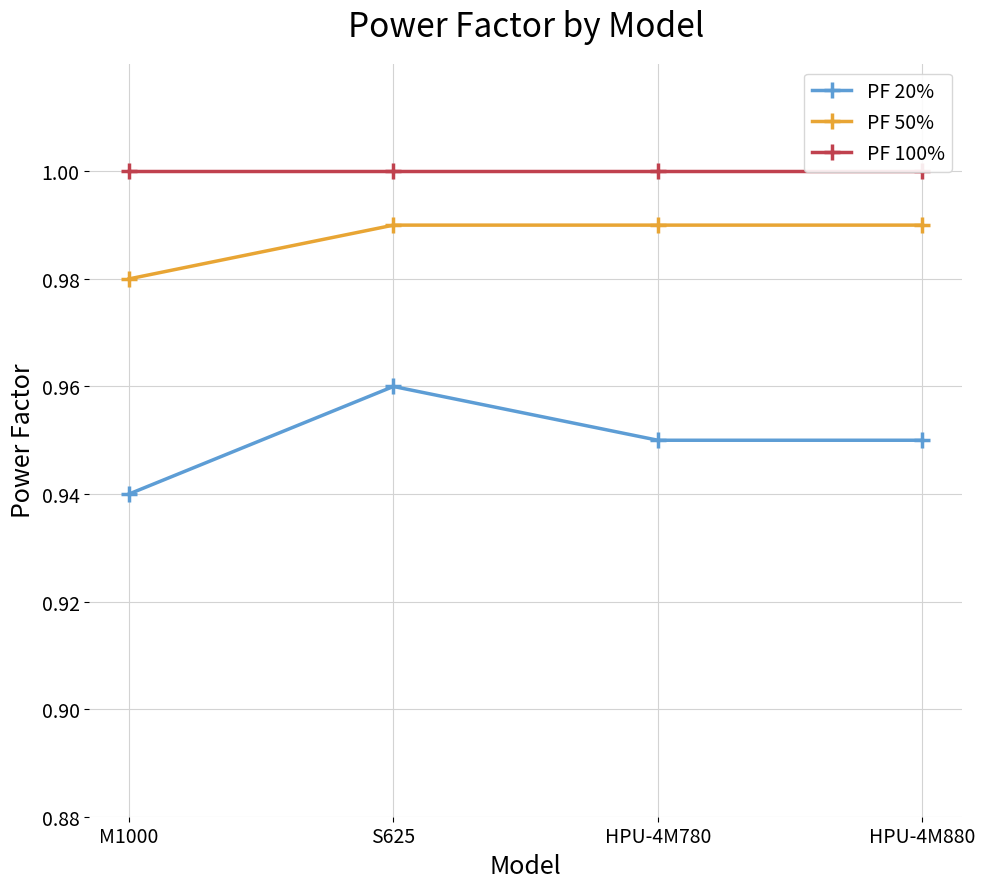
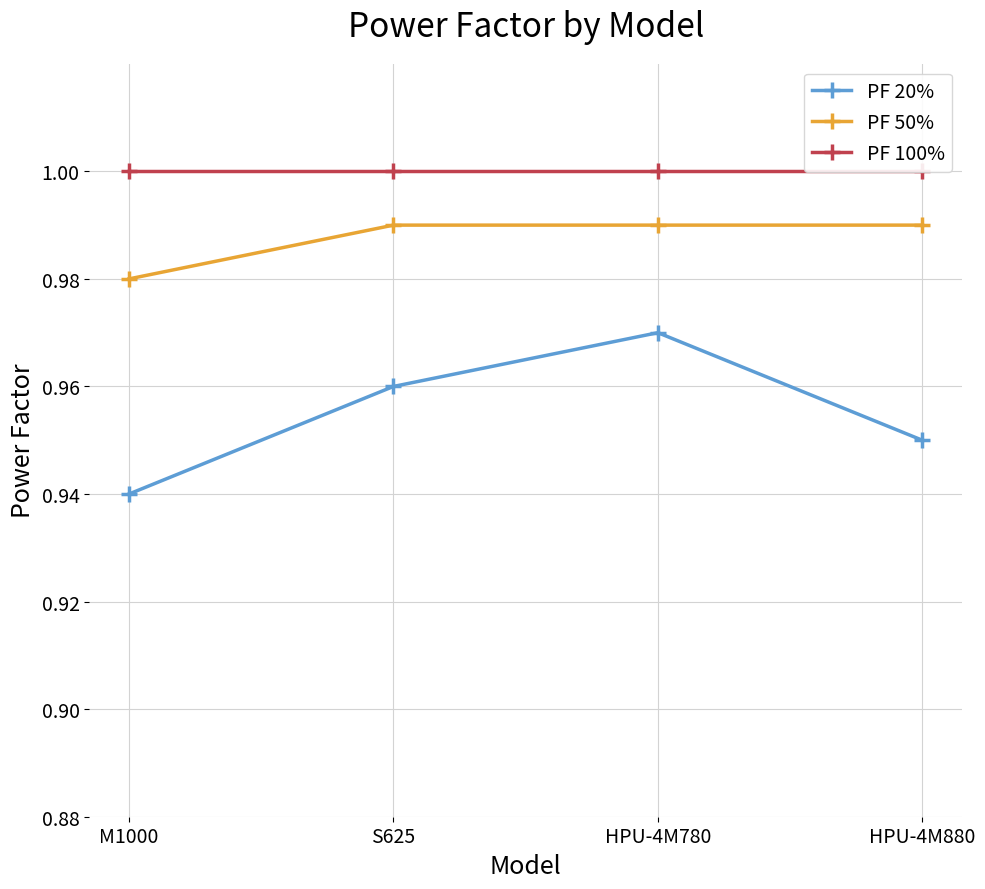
PF 20%, HPU-4M780: 0.95 -> 0.97
